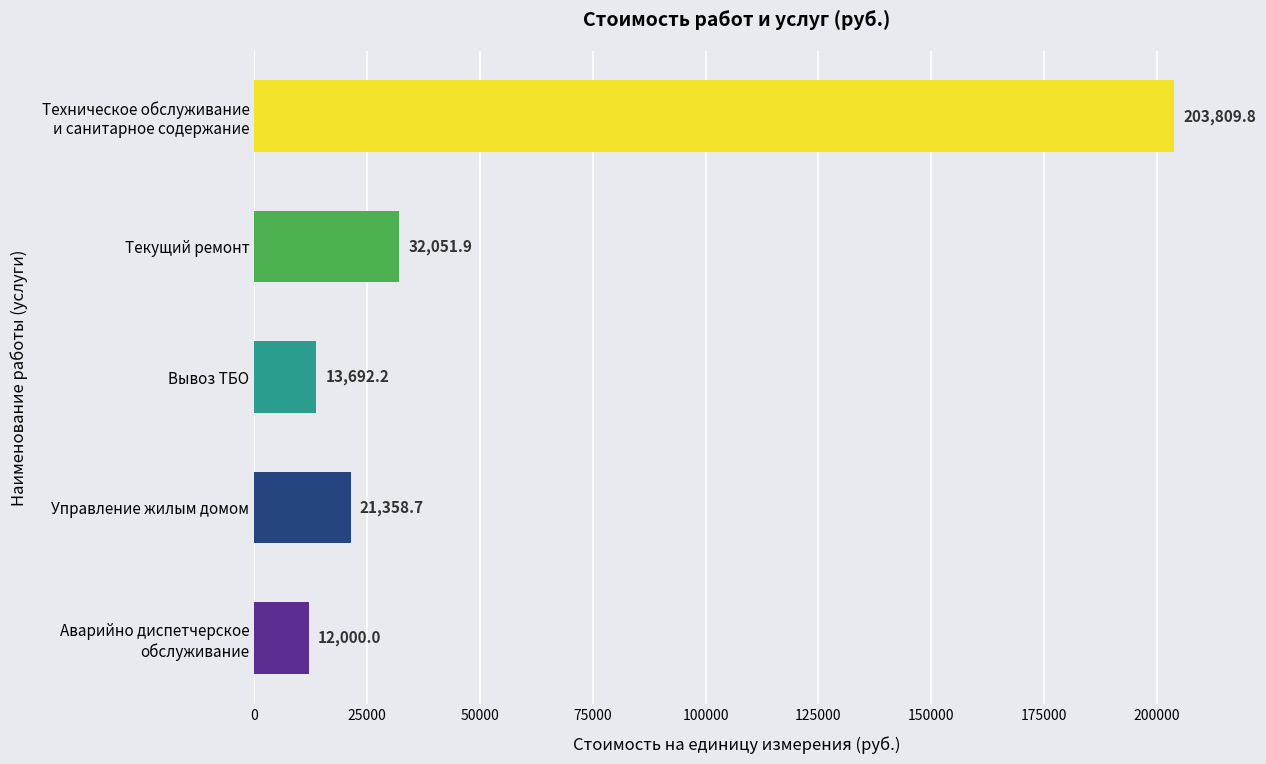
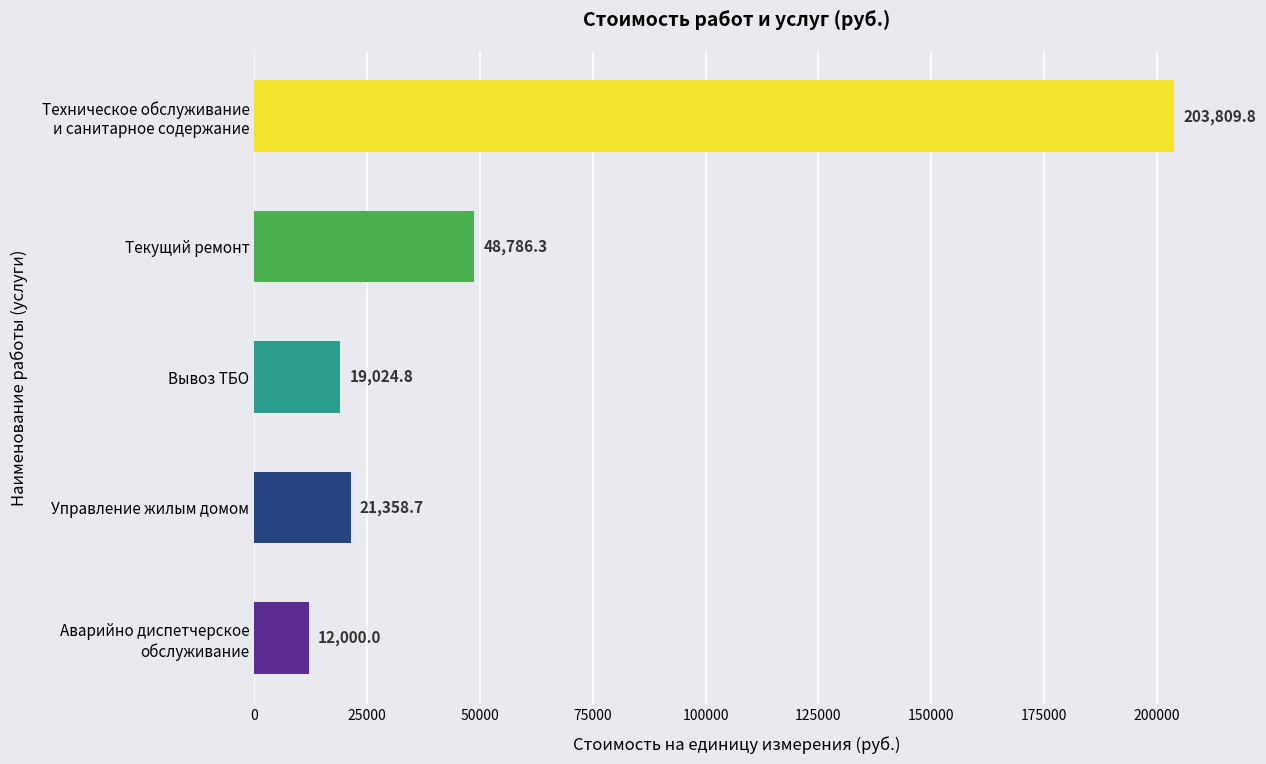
Текущий ремонт: 32,051.9 -> 48,786.3
Вывоз ТБО: 13,692.2 -> 19,024.8
